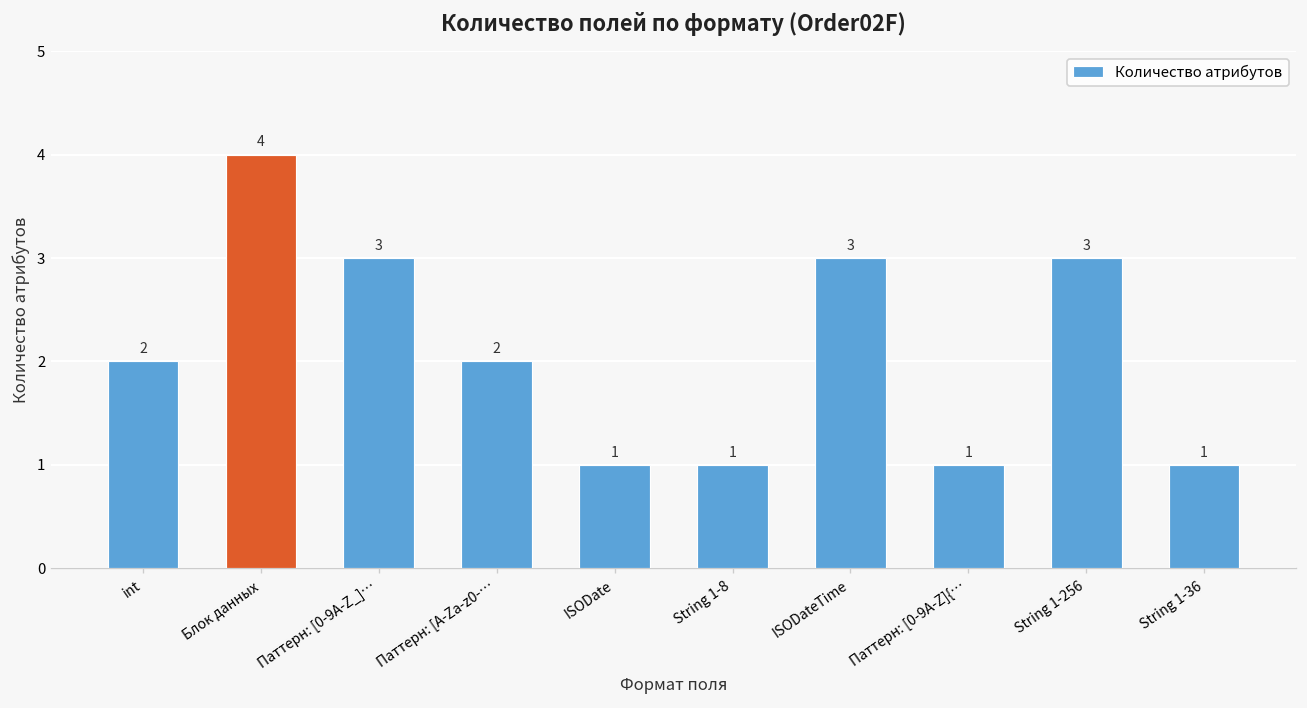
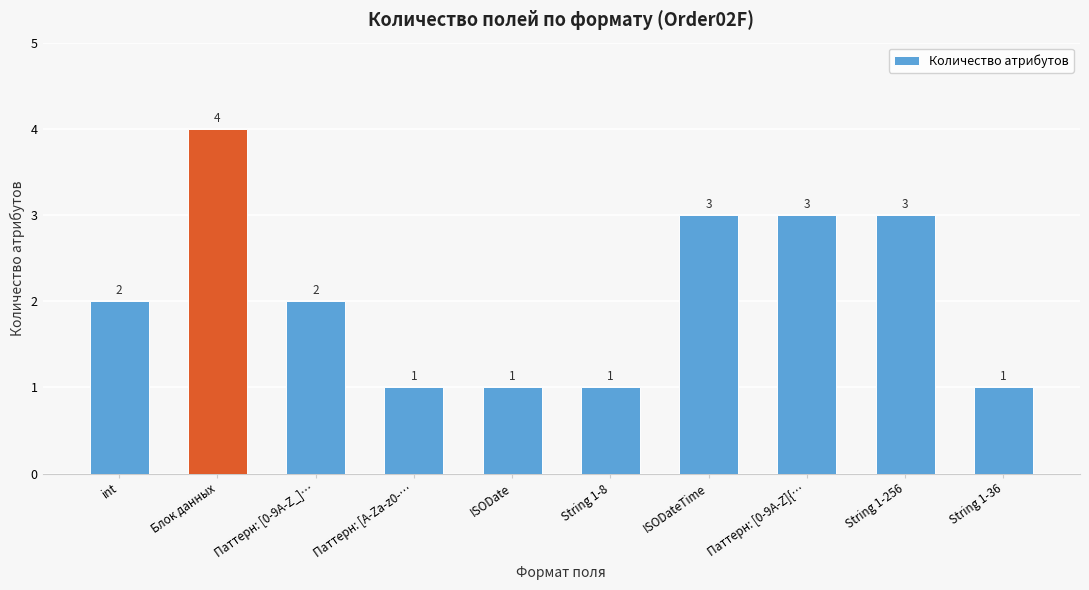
Паттерн: [0-9A-Z_]…: 3 -> 2
Паттерн: [A-Za-z0-…: 2 -> 1
Паттерн: [0-9A-Z]{…: 1 -> 3
